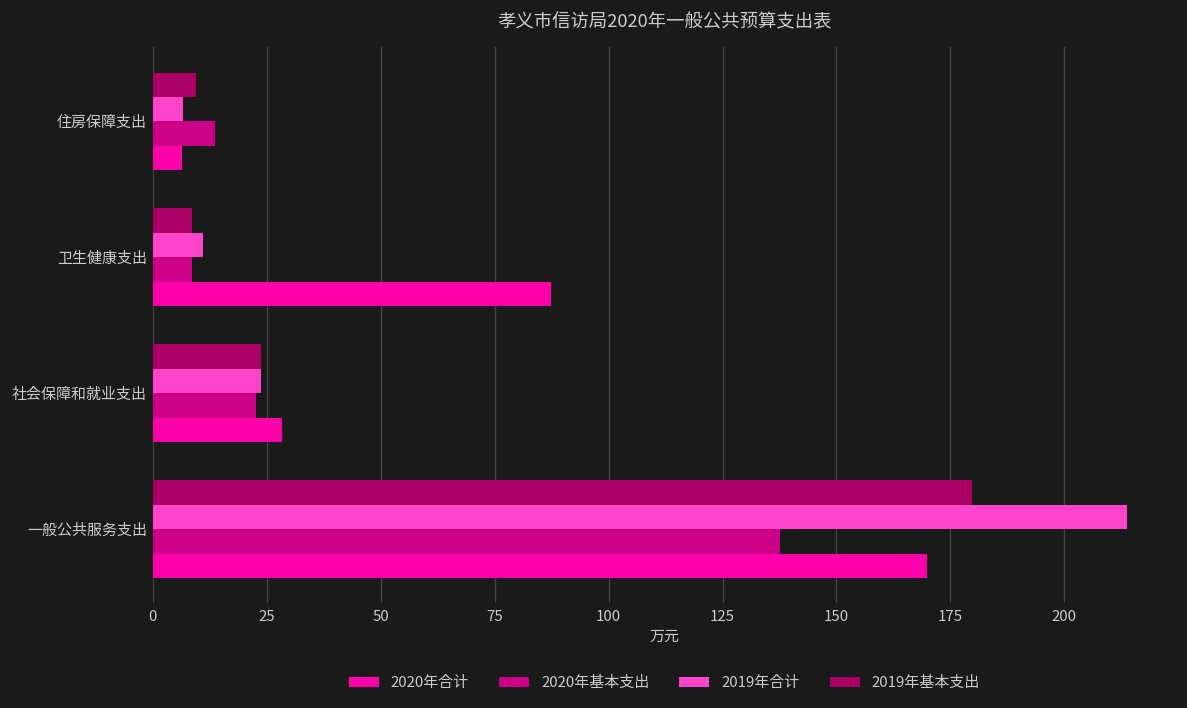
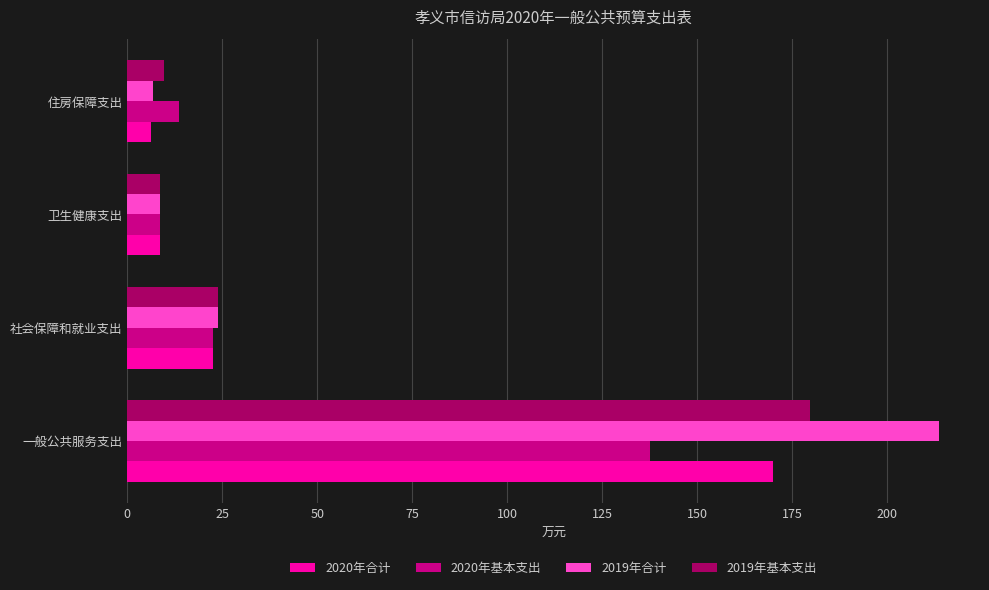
2019年合计, 卫生健康支出: 11 -> 9
2020年合计, 卫生健康支出: 87 -> 9
2020年合计, 社会保障和就业支出: 28 -> 23
